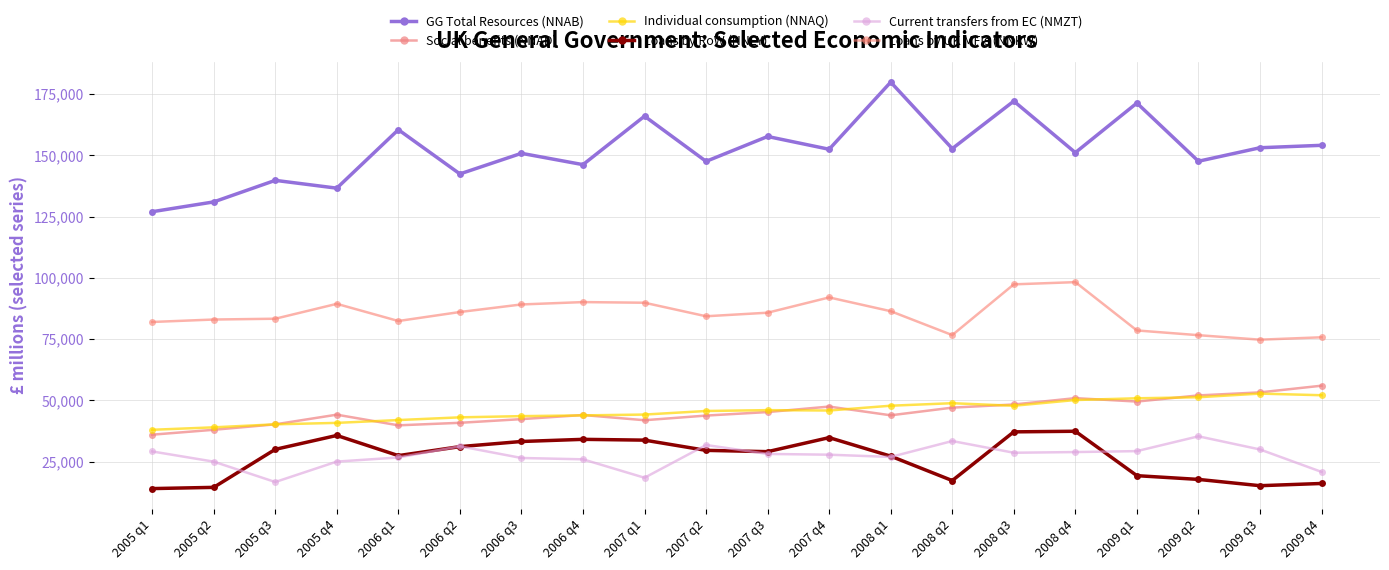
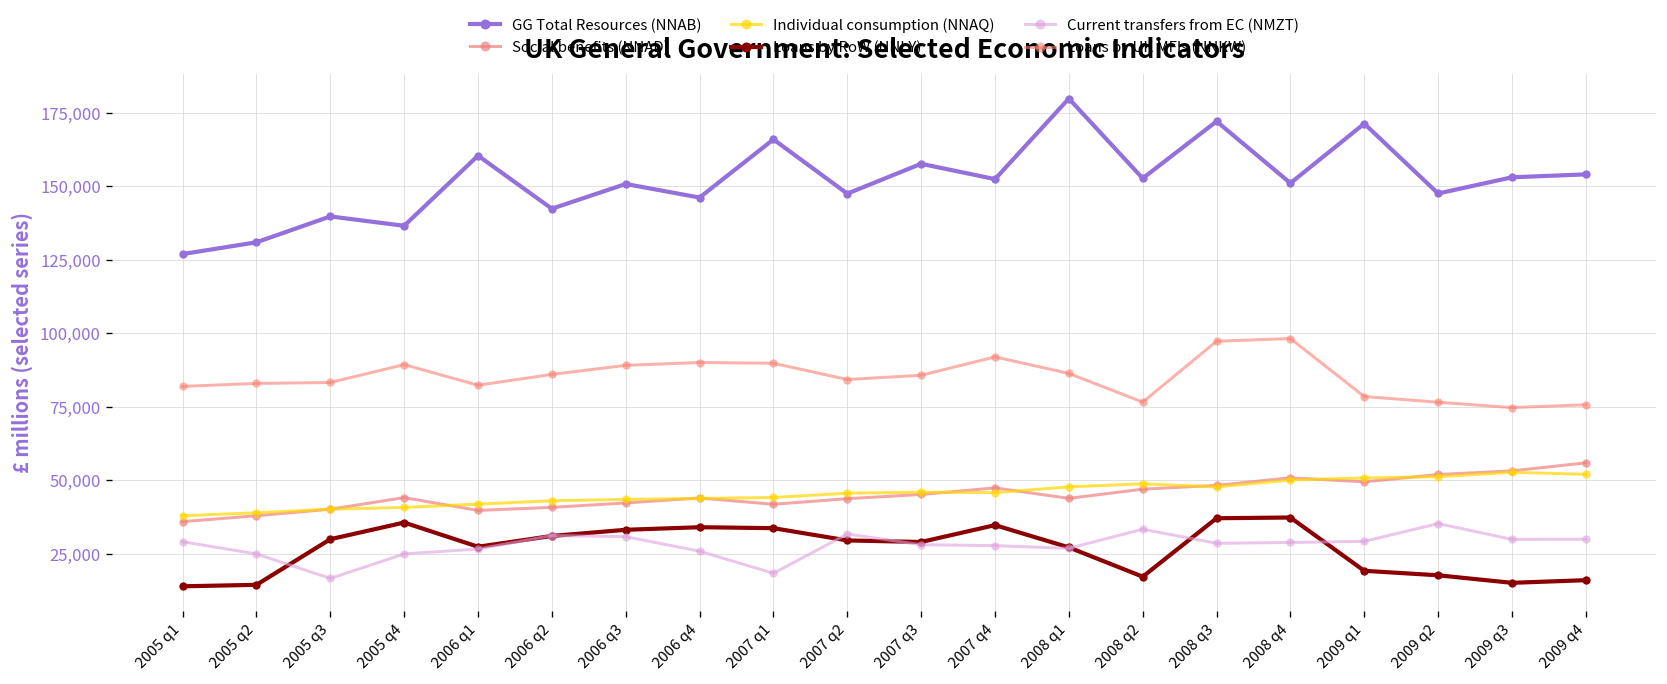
Current transfers from EC (NMZT), 2006 q3: 26,000 -> 31,000
Current transfers from EC (NMZT), 2009 q4: 21,000 -> 30,000
